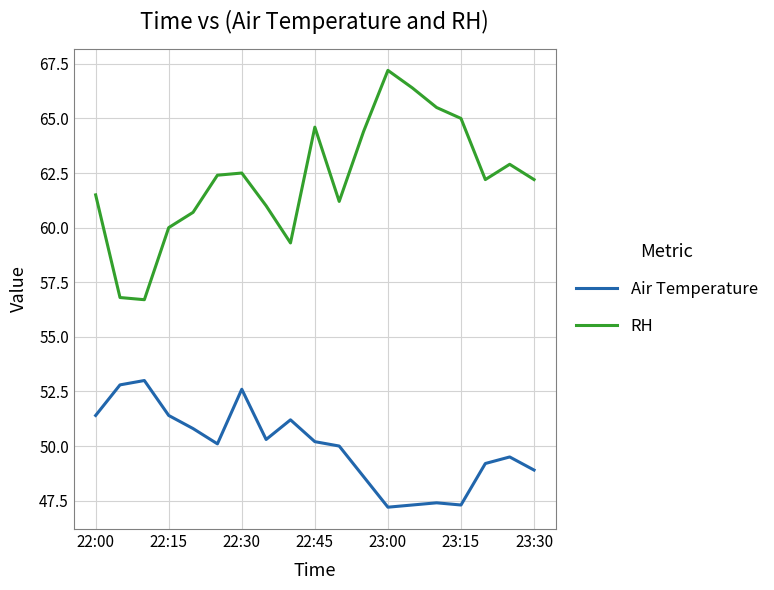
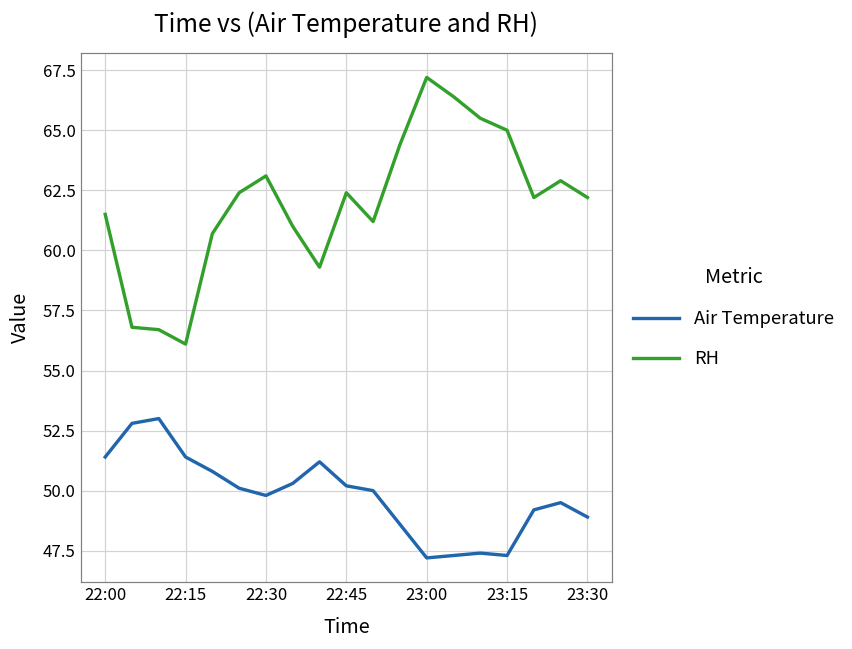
RH, 22:15: 60.0 -> 56.1
Air Temperature, 22:30: 52.6 -> 49.8
RH, 22:30: 62.5 -> 63.1
RH, 22:45: 64.6 -> 62.4
